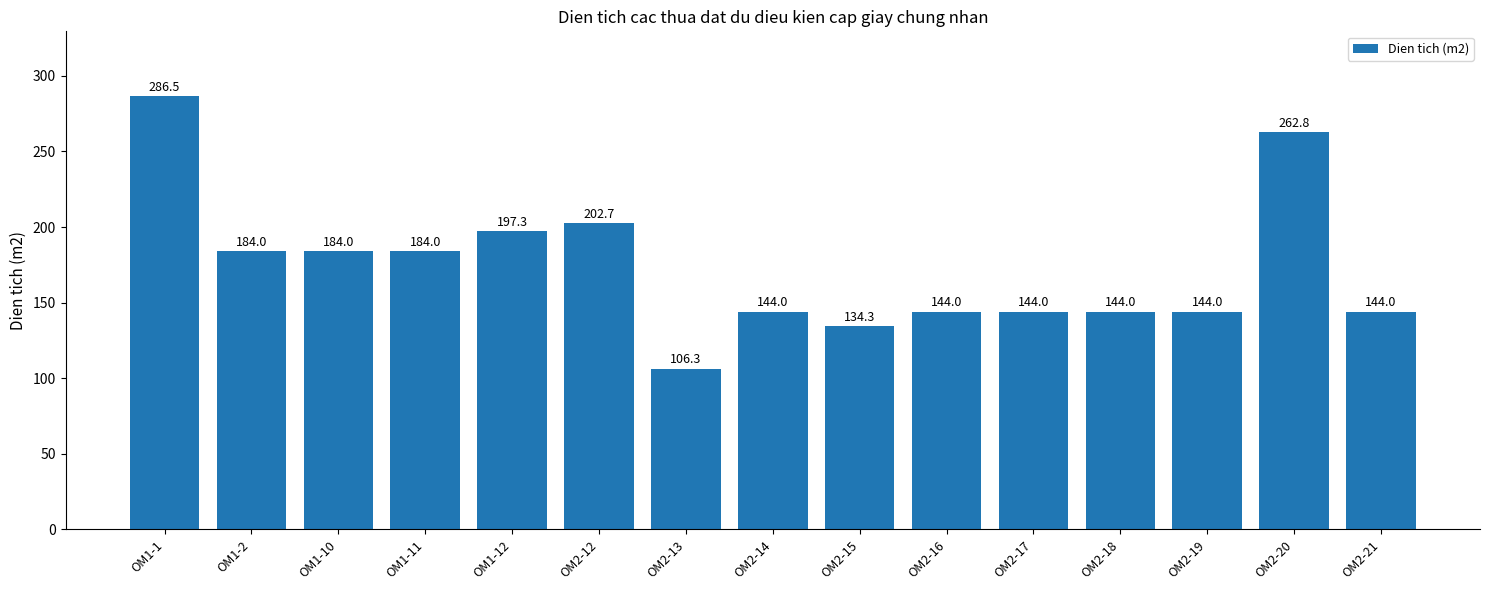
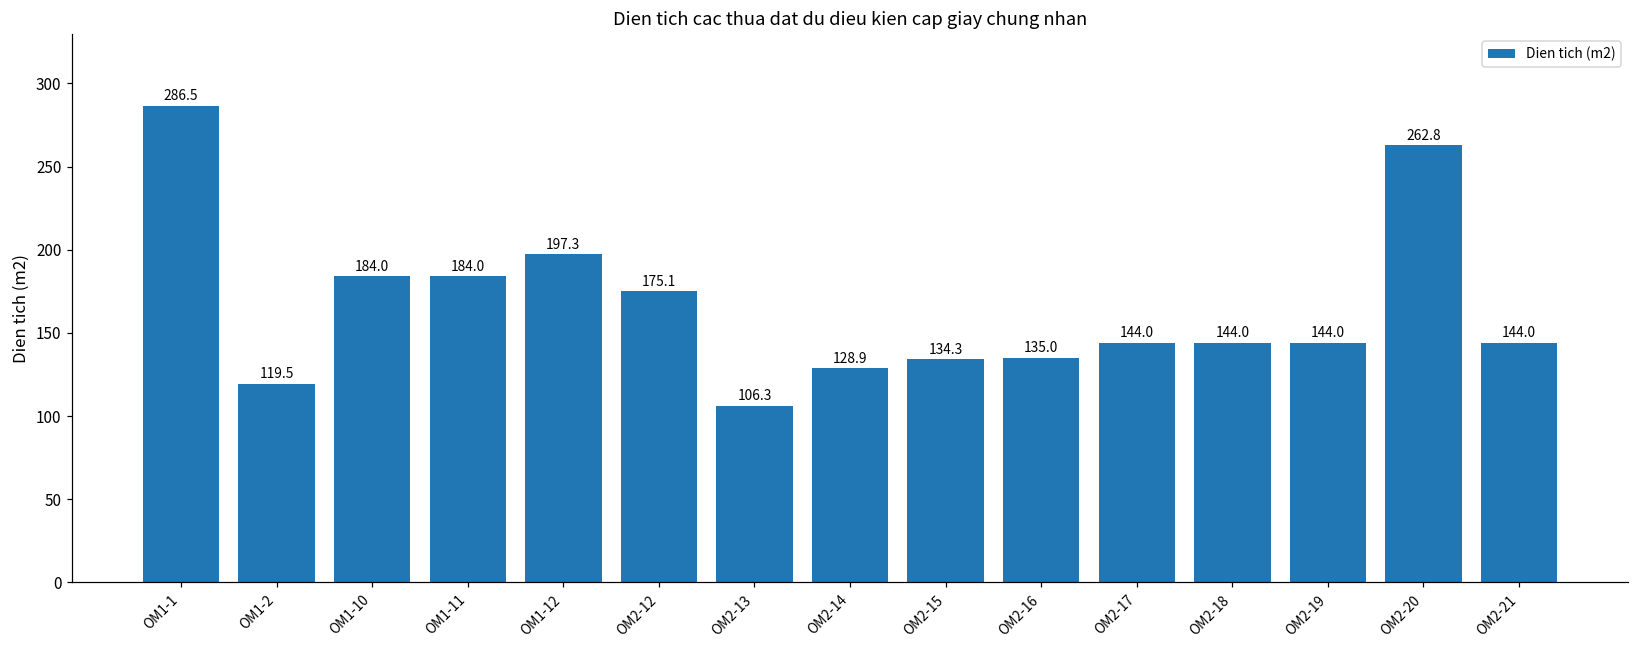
OM1-2: 184.0 -> 119.5
OM2-12: 202.7 -> 175.1
OM2-14: 144.0 -> 128.9
OM2-16: 144.0 -> 135.0
